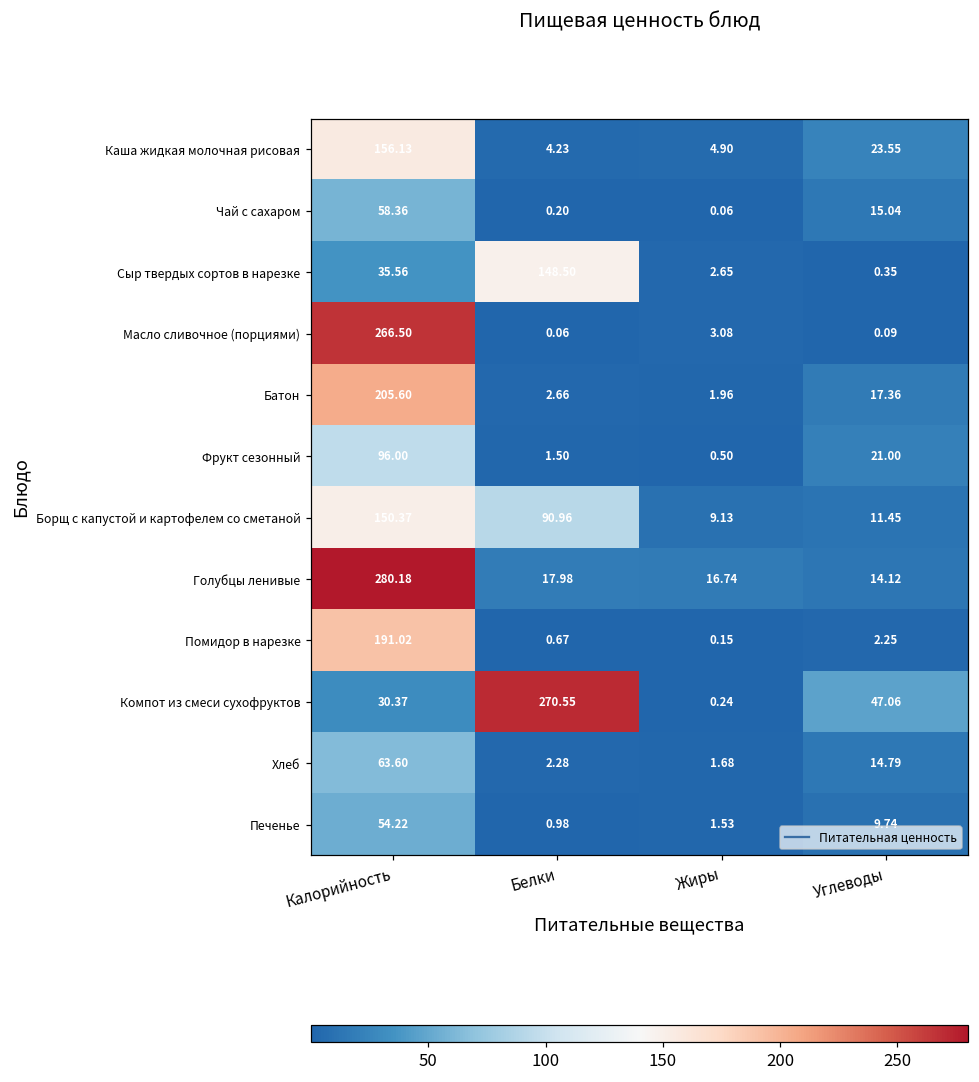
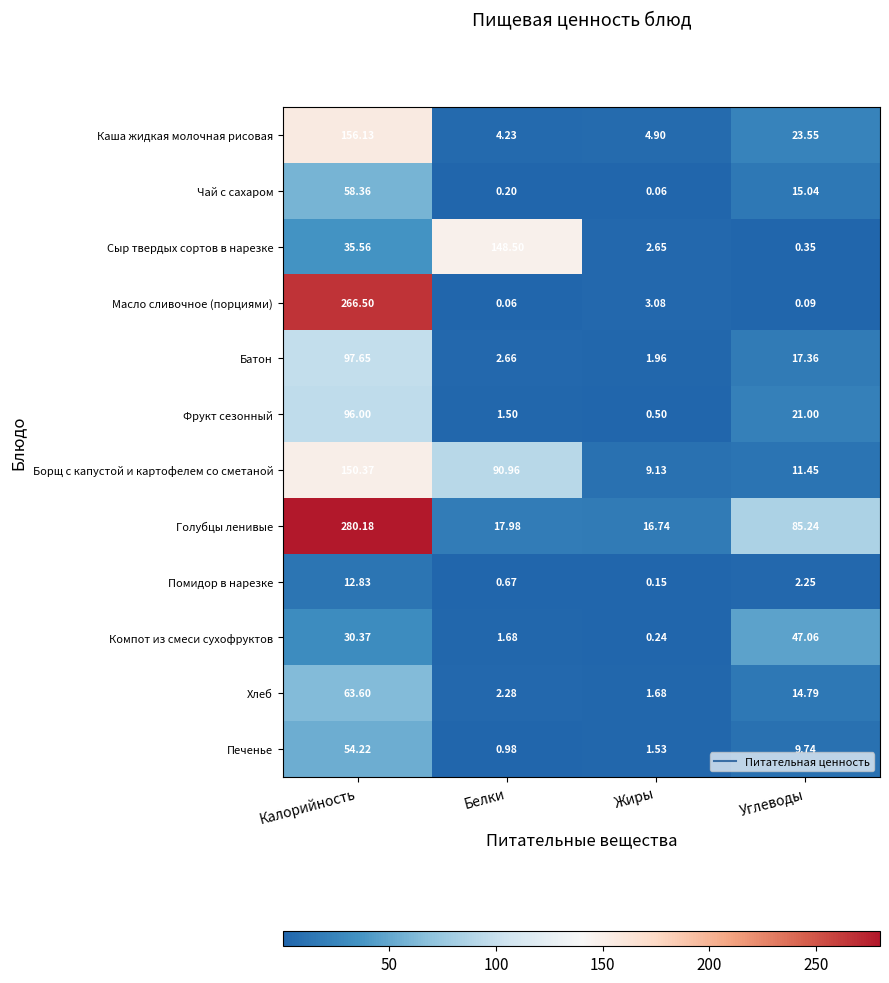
Батон, Калорийность: 205.60 -> 97.65
Голубцы ленивые, Углеводы: 14.12 -> 85.24
Помидор в нарезке, Калорийность: 191.02 -> 12.83
Компот из смеси сухофруктов, Белки: 270.55 -> 1.68
